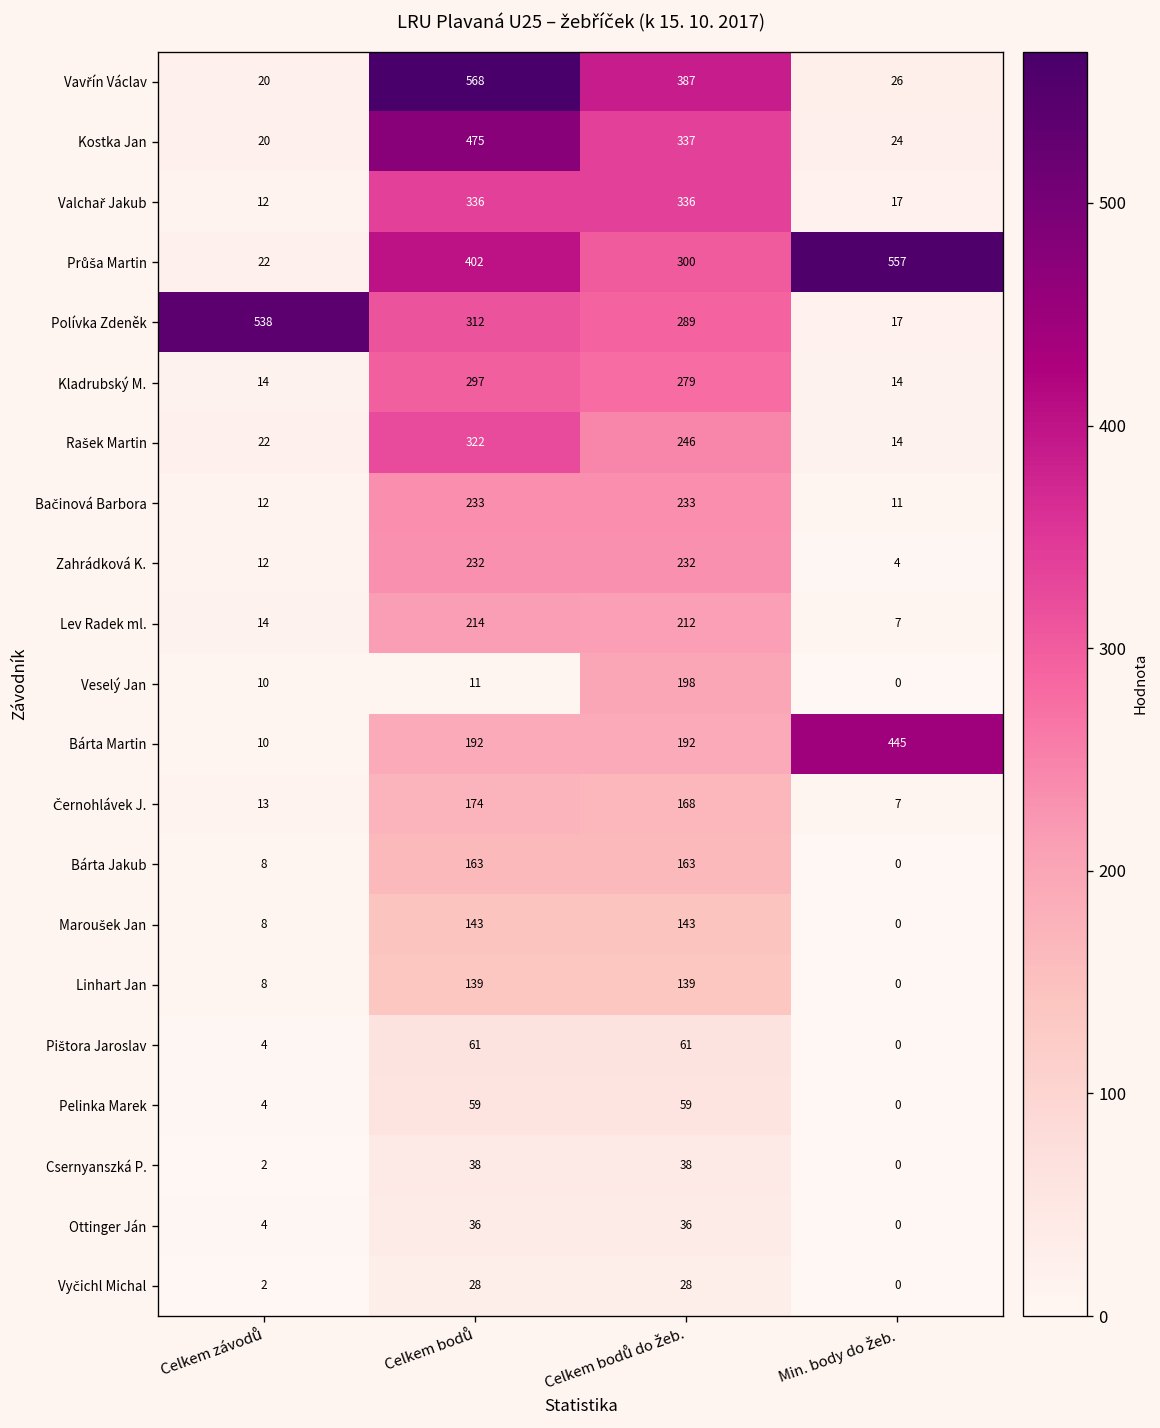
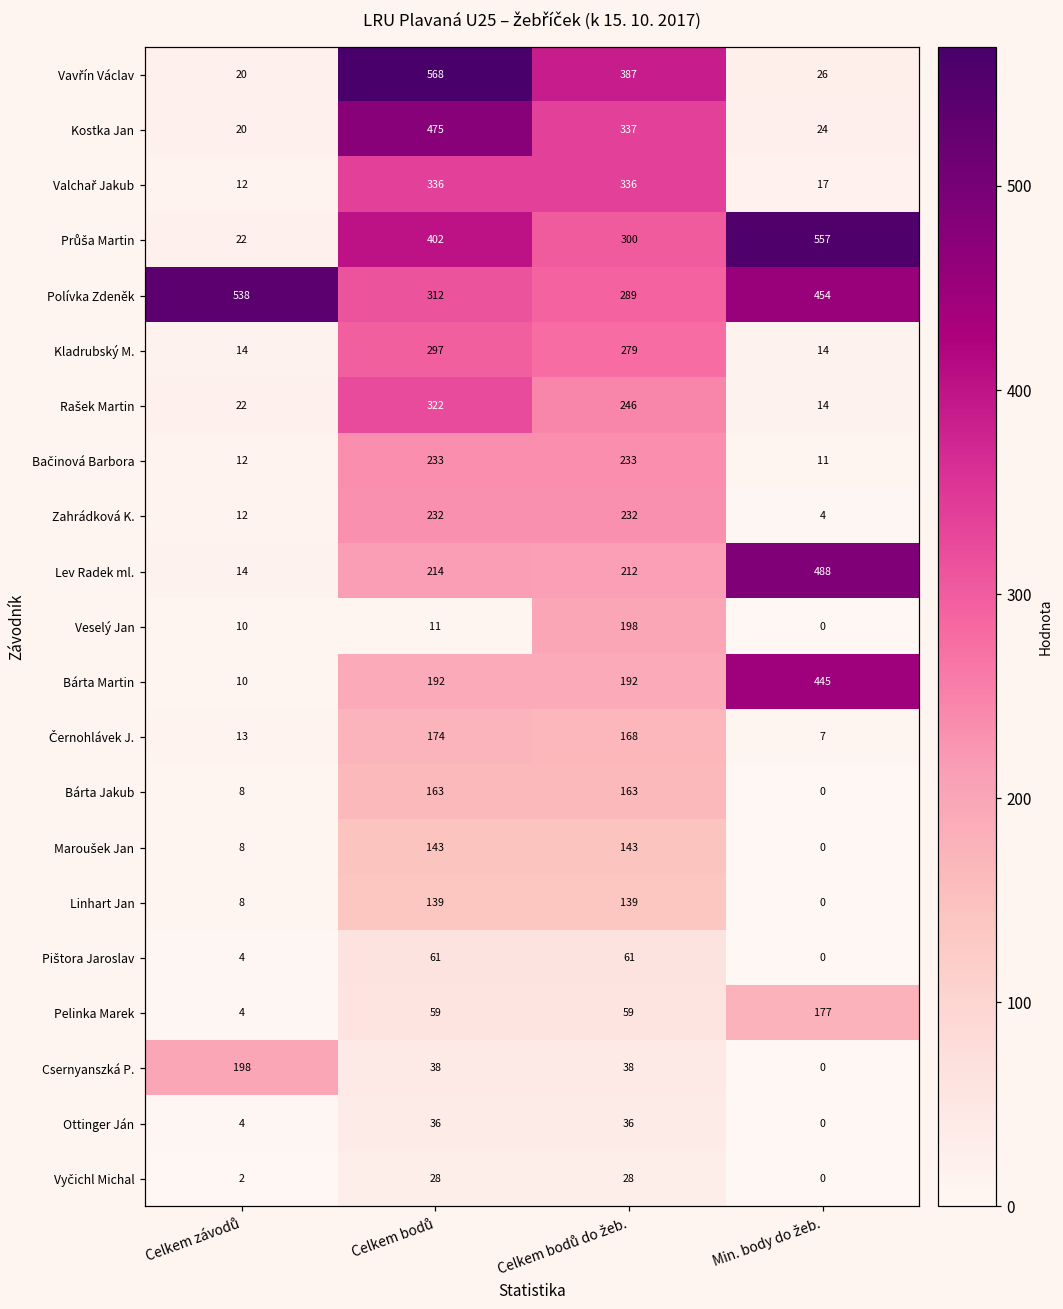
Polívka Zdeněk, Min. body do žeb.: 17 -> 454
Lev Radek ml., Min. body do žeb.: 7 -> 488
Pelinka Marek, Min. body do žeb.: 0 -> 177
Csernyanszká P., Celkem závodů: 2 -> 198
